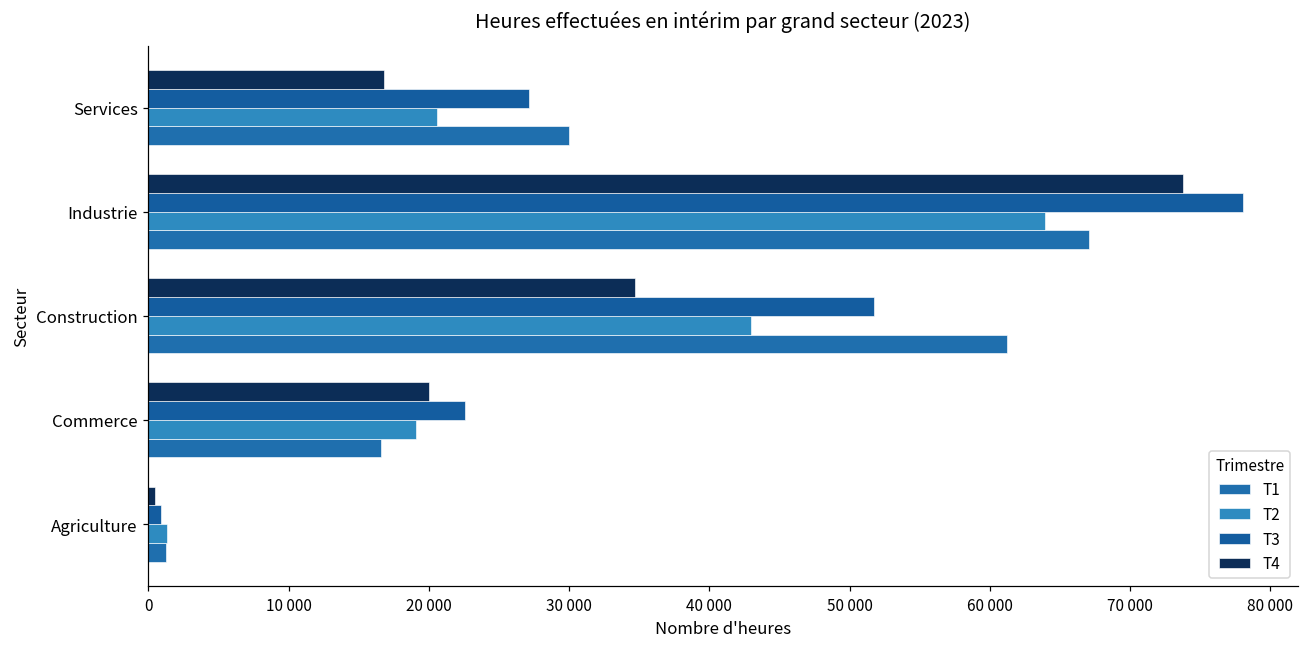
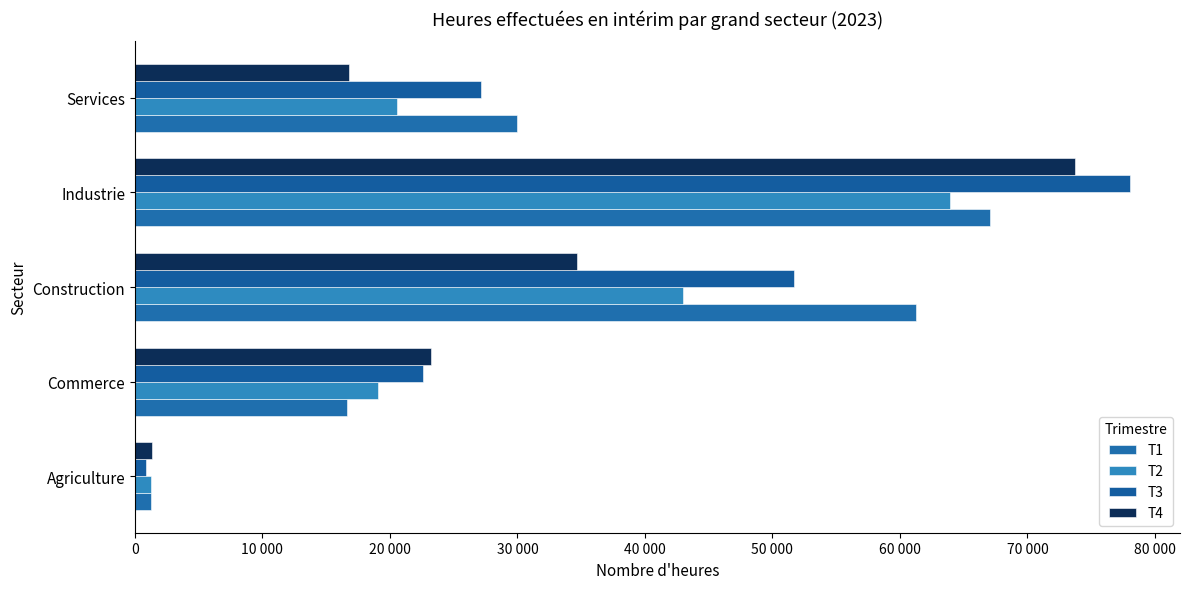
T4, Commerce: 20000 -> 23200
T4, Agriculture: 500 -> 1300
